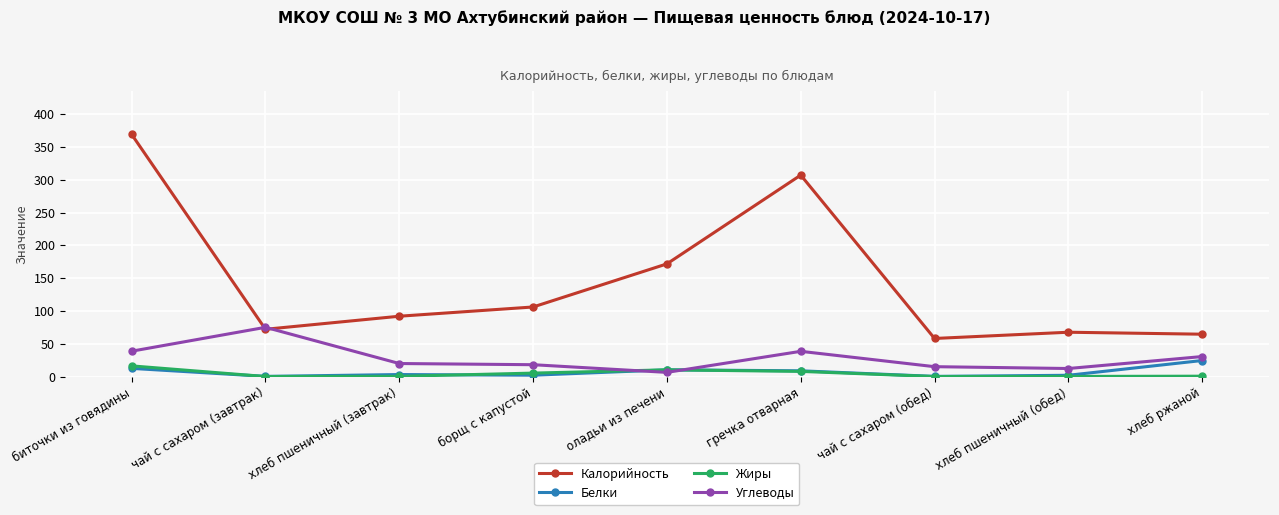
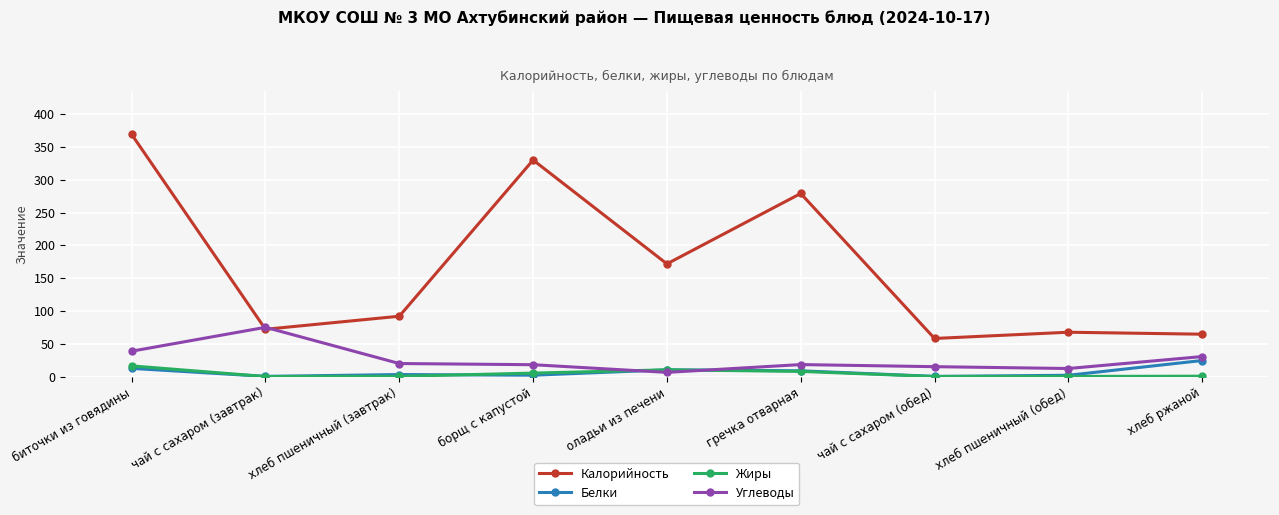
Калорийность, борщ с капустой: 110 -> 330
Калорийность, гречка отварная: 310 -> 280
Углеводы, гречка отварная: 40 -> 20
